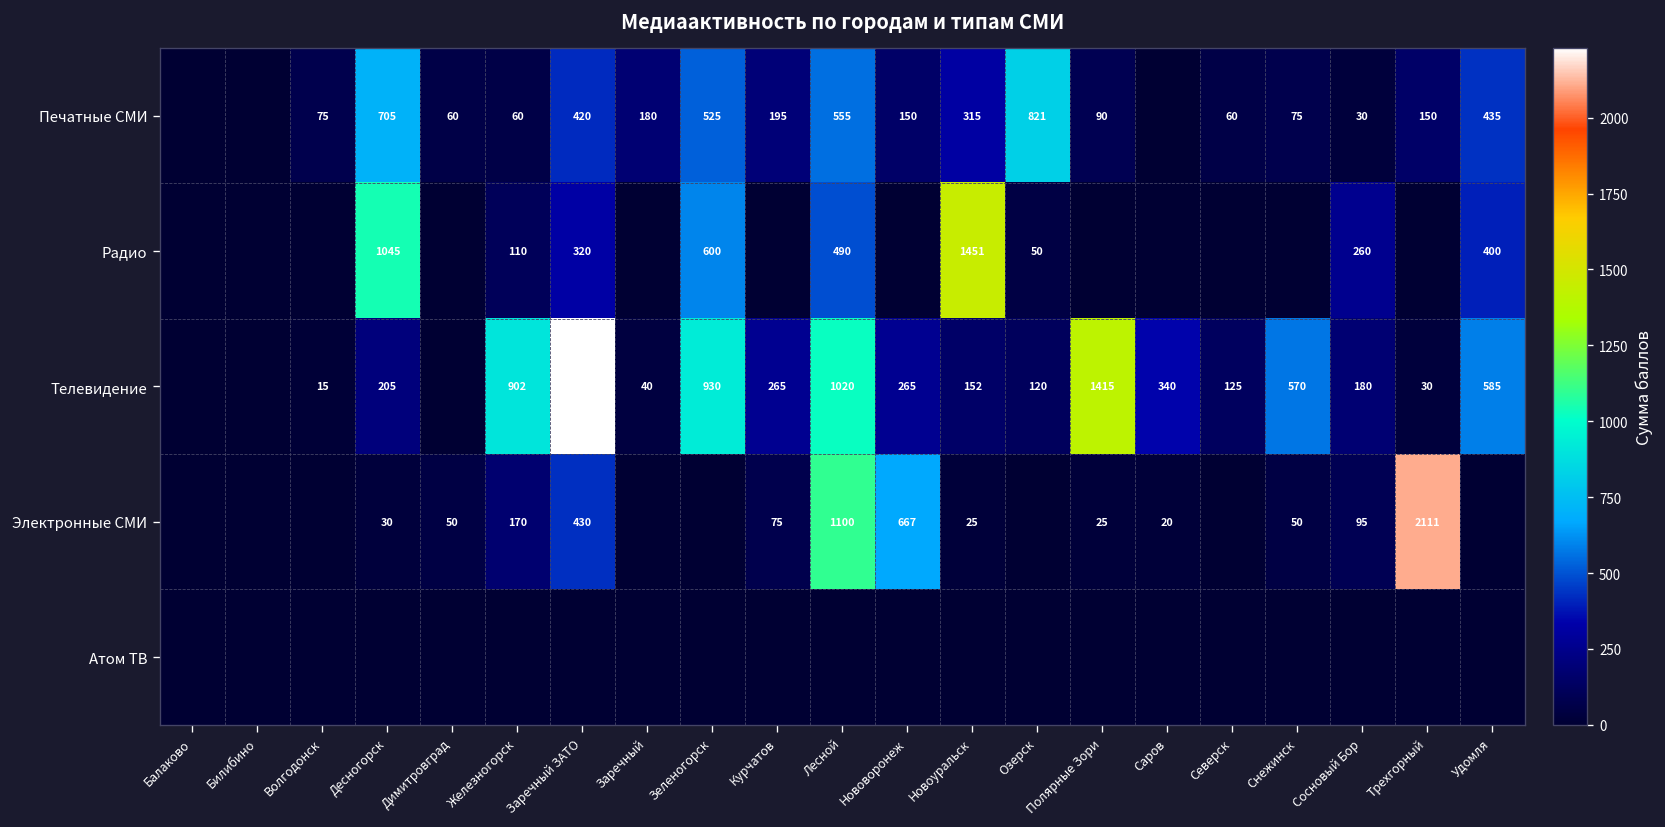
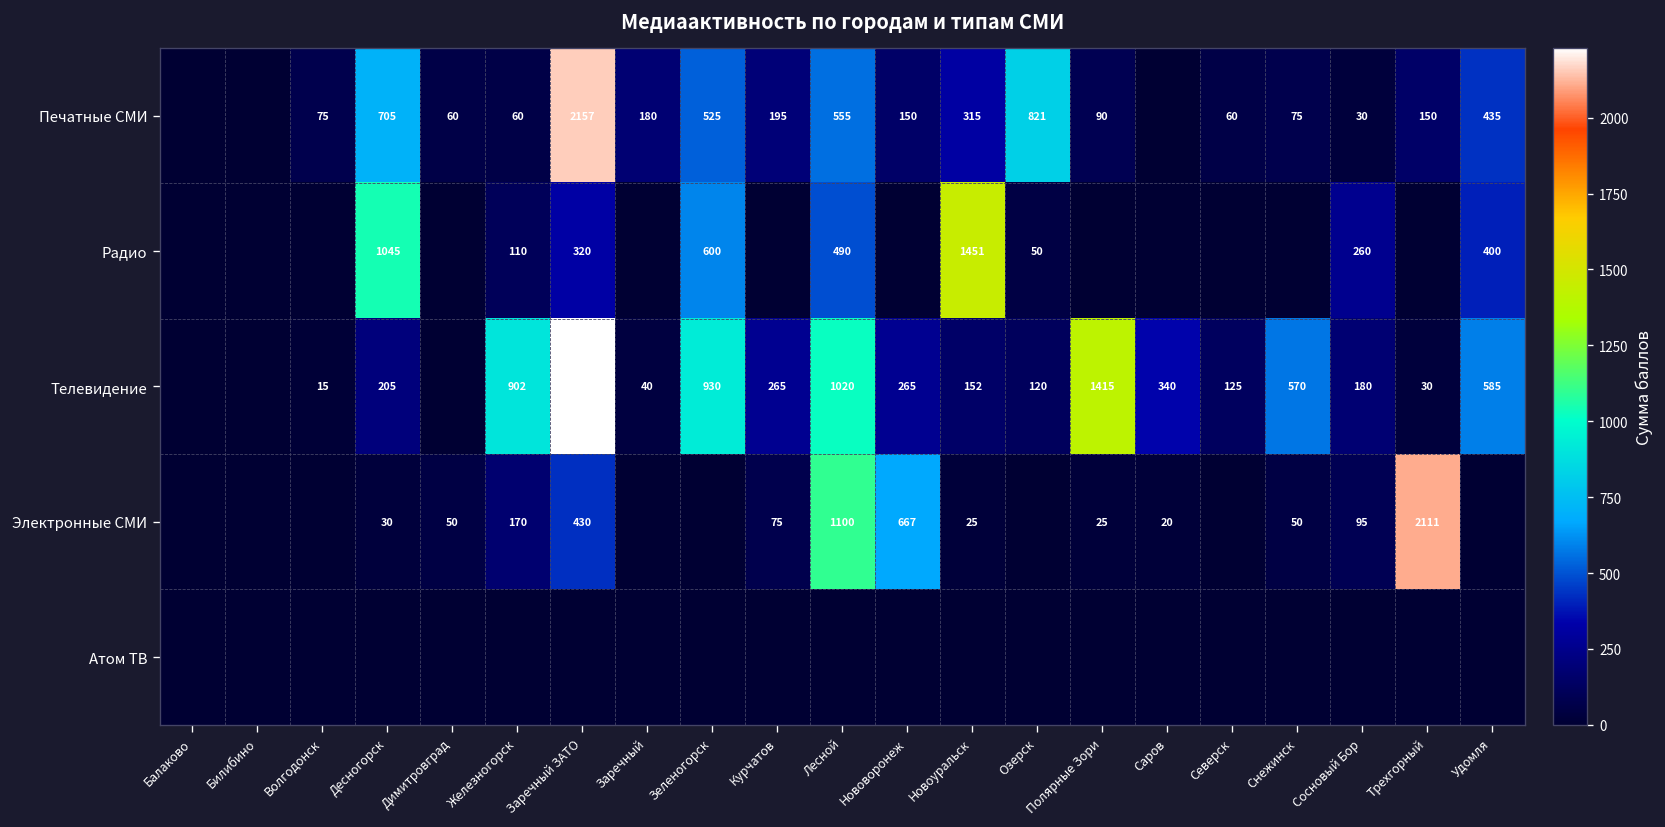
Печатные СМИ, Заречный ЗАТО: 420 -> 2157
